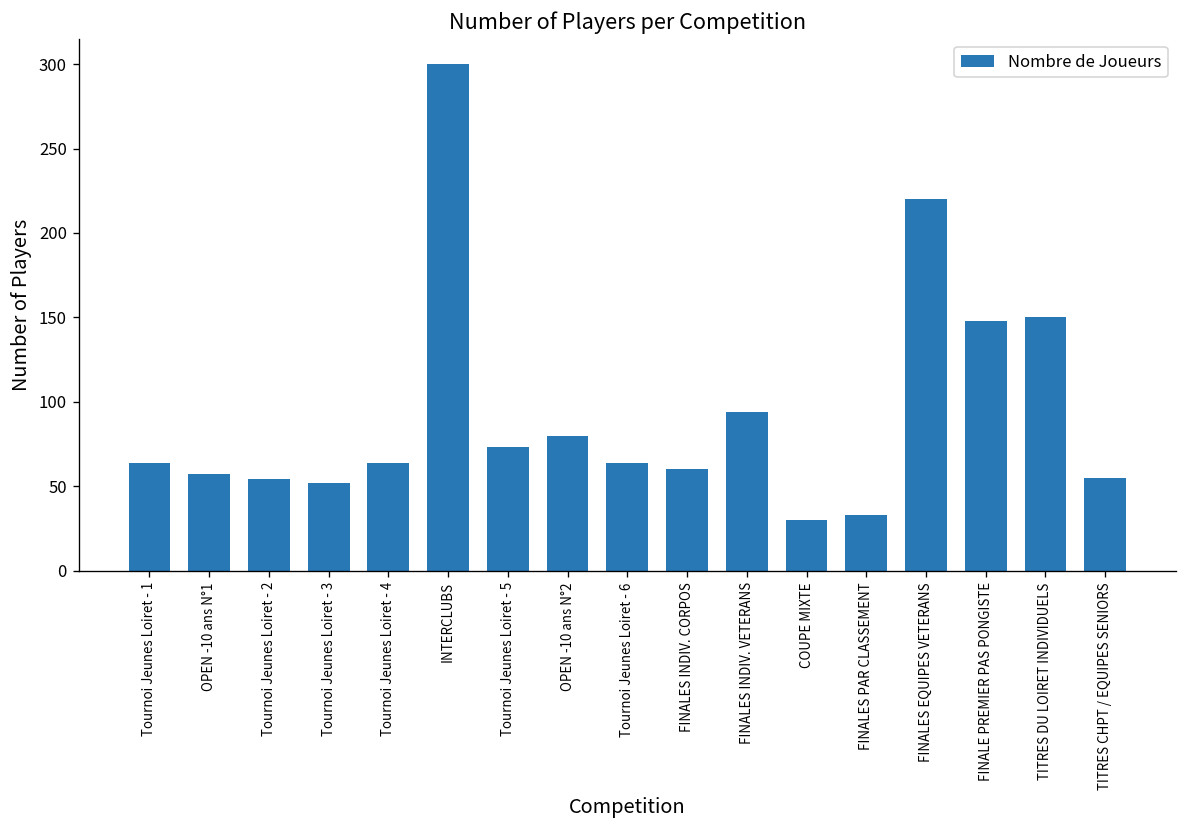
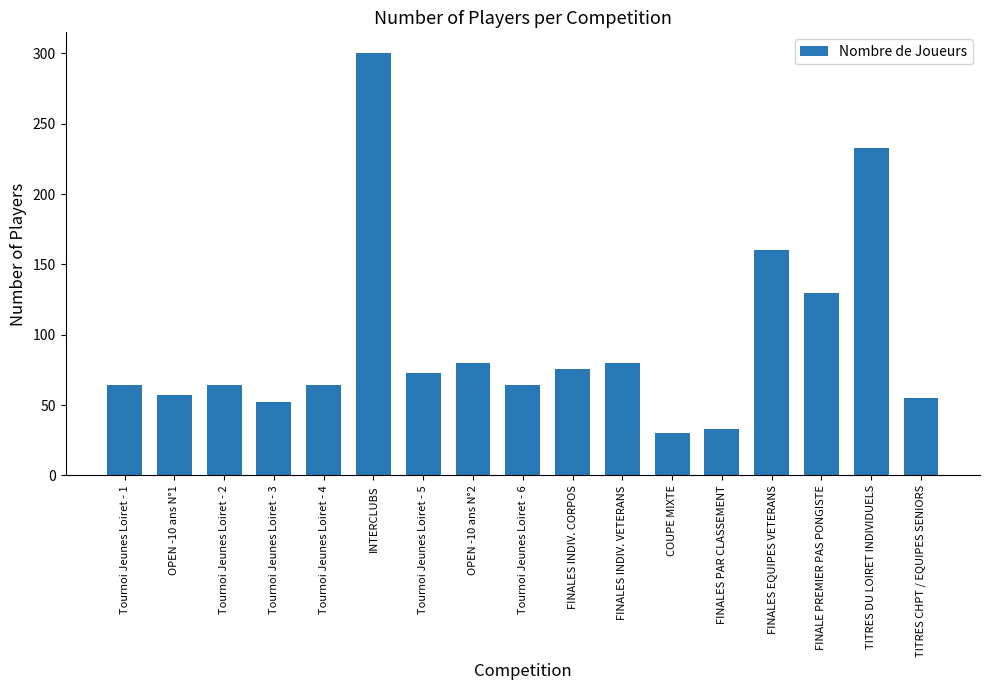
Tournoi Jeunes Loiret - 2: 54 -> 64
FINALES INDIV. CORPOS: 60 -> 76
FINALES INDIV. VETERANS: 94 -> 80
FINALES EQUIPES VETERANS: 220 -> 160
FINALE PREMIER PAS PONGISTE: 148 -> 130
TITRES DU LOIRET INDIVIDUELS: 150 -> 233
